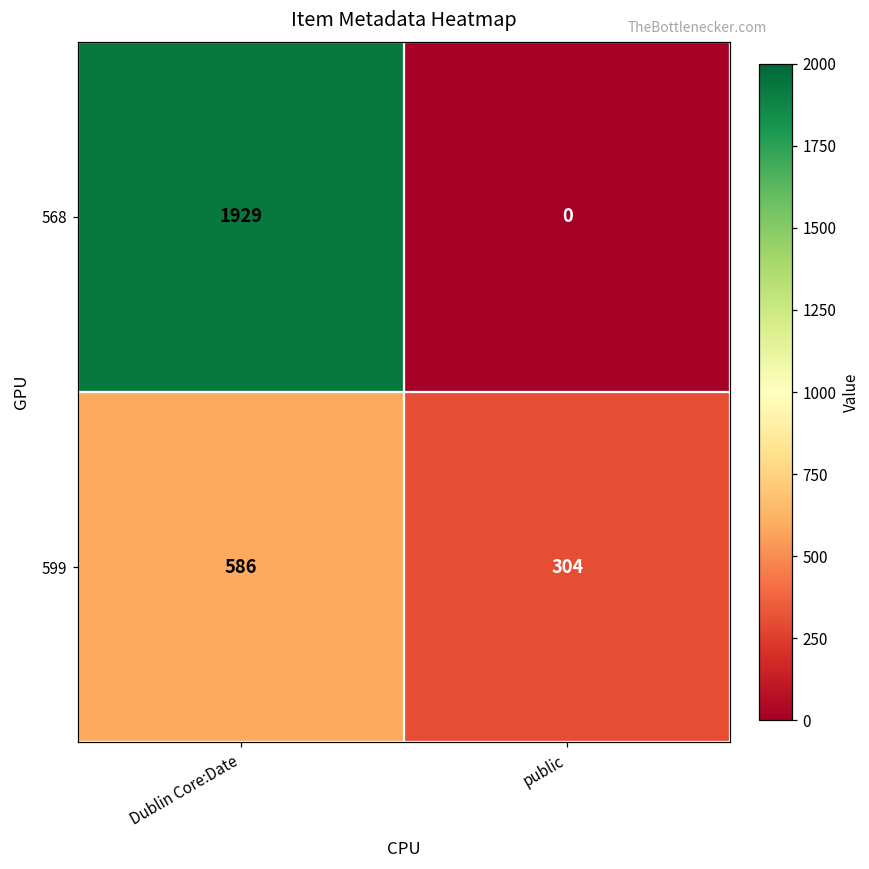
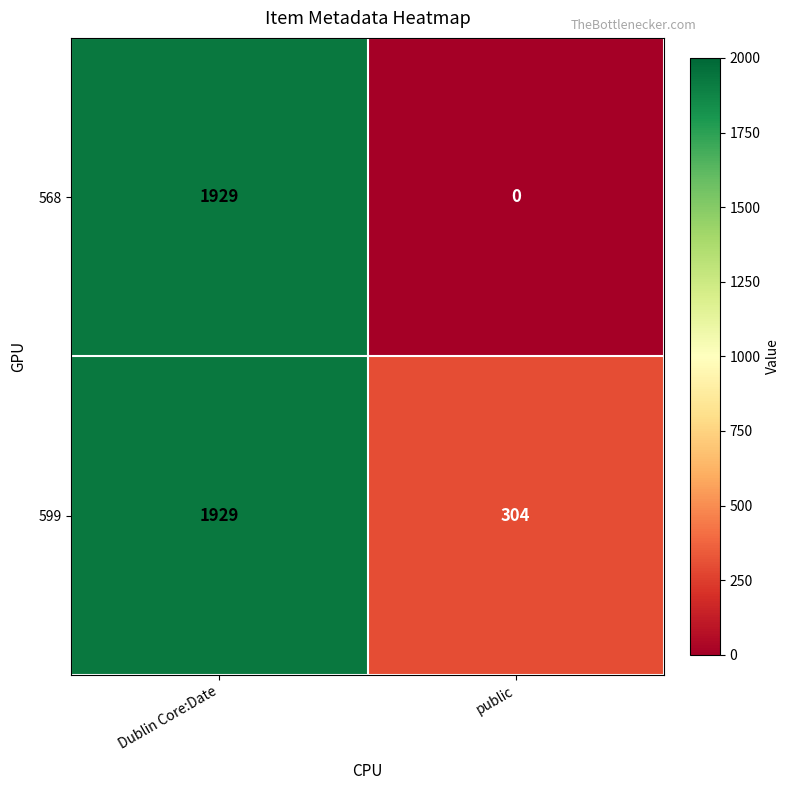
599, Dublin Core:Date: 586 -> 1929
